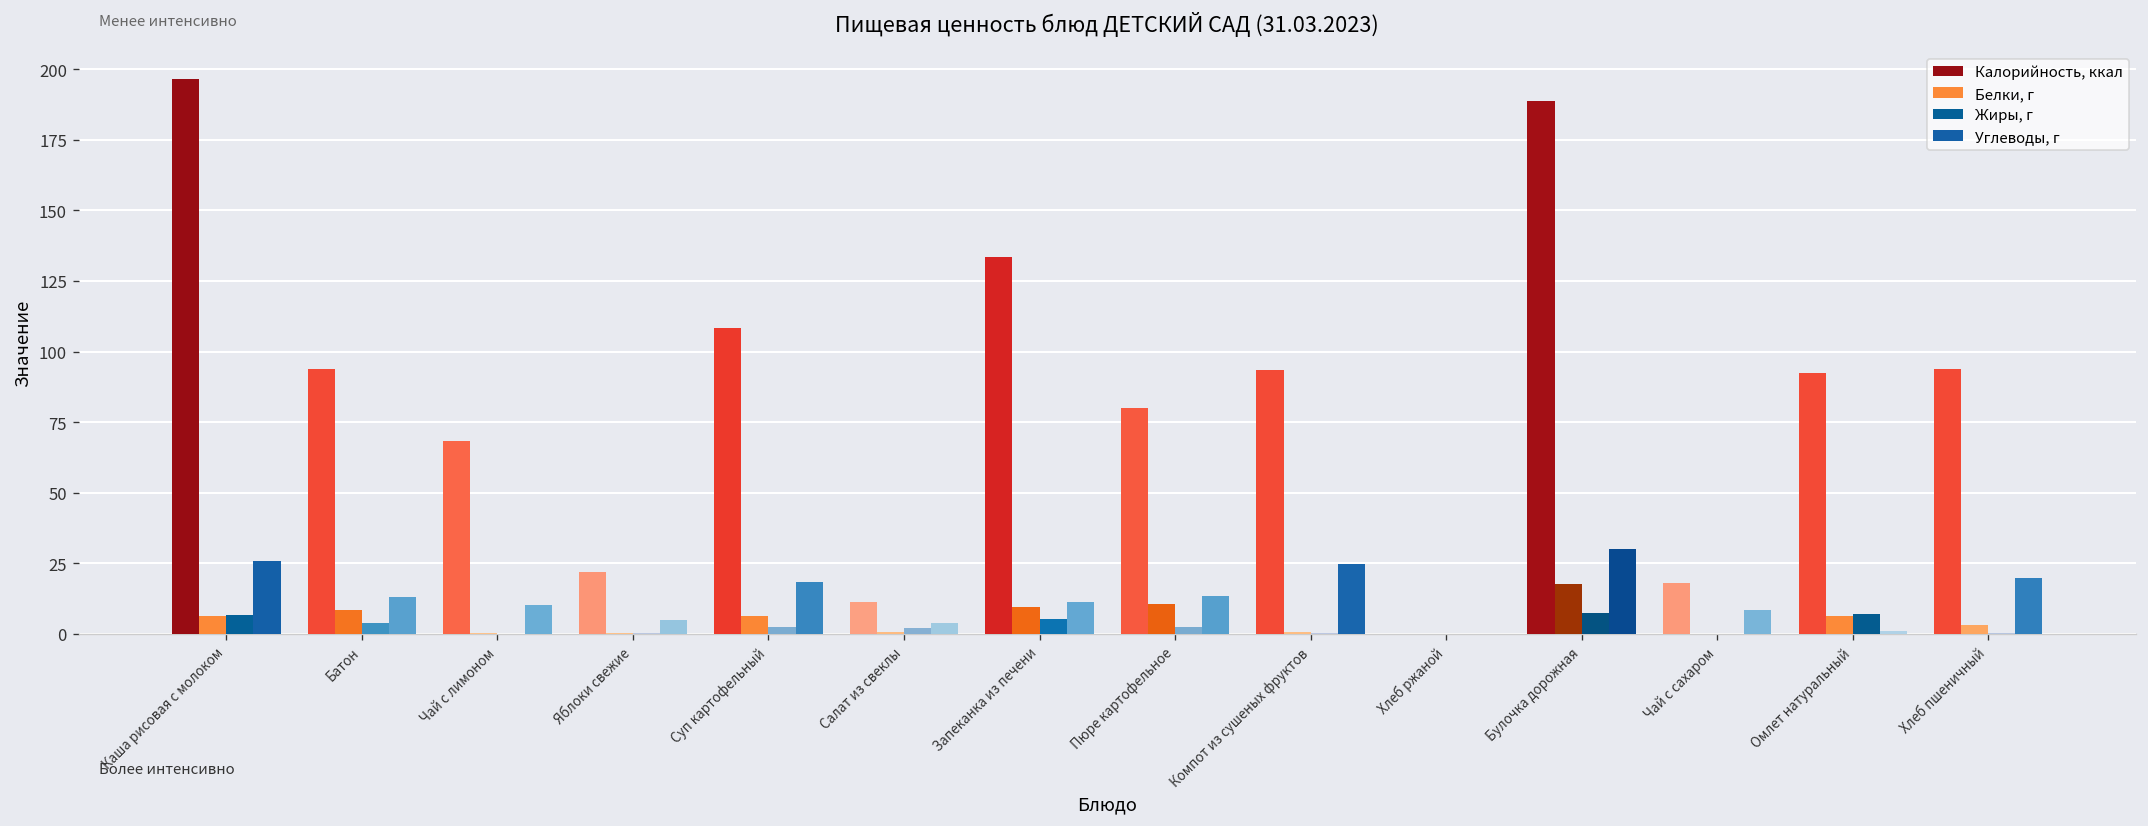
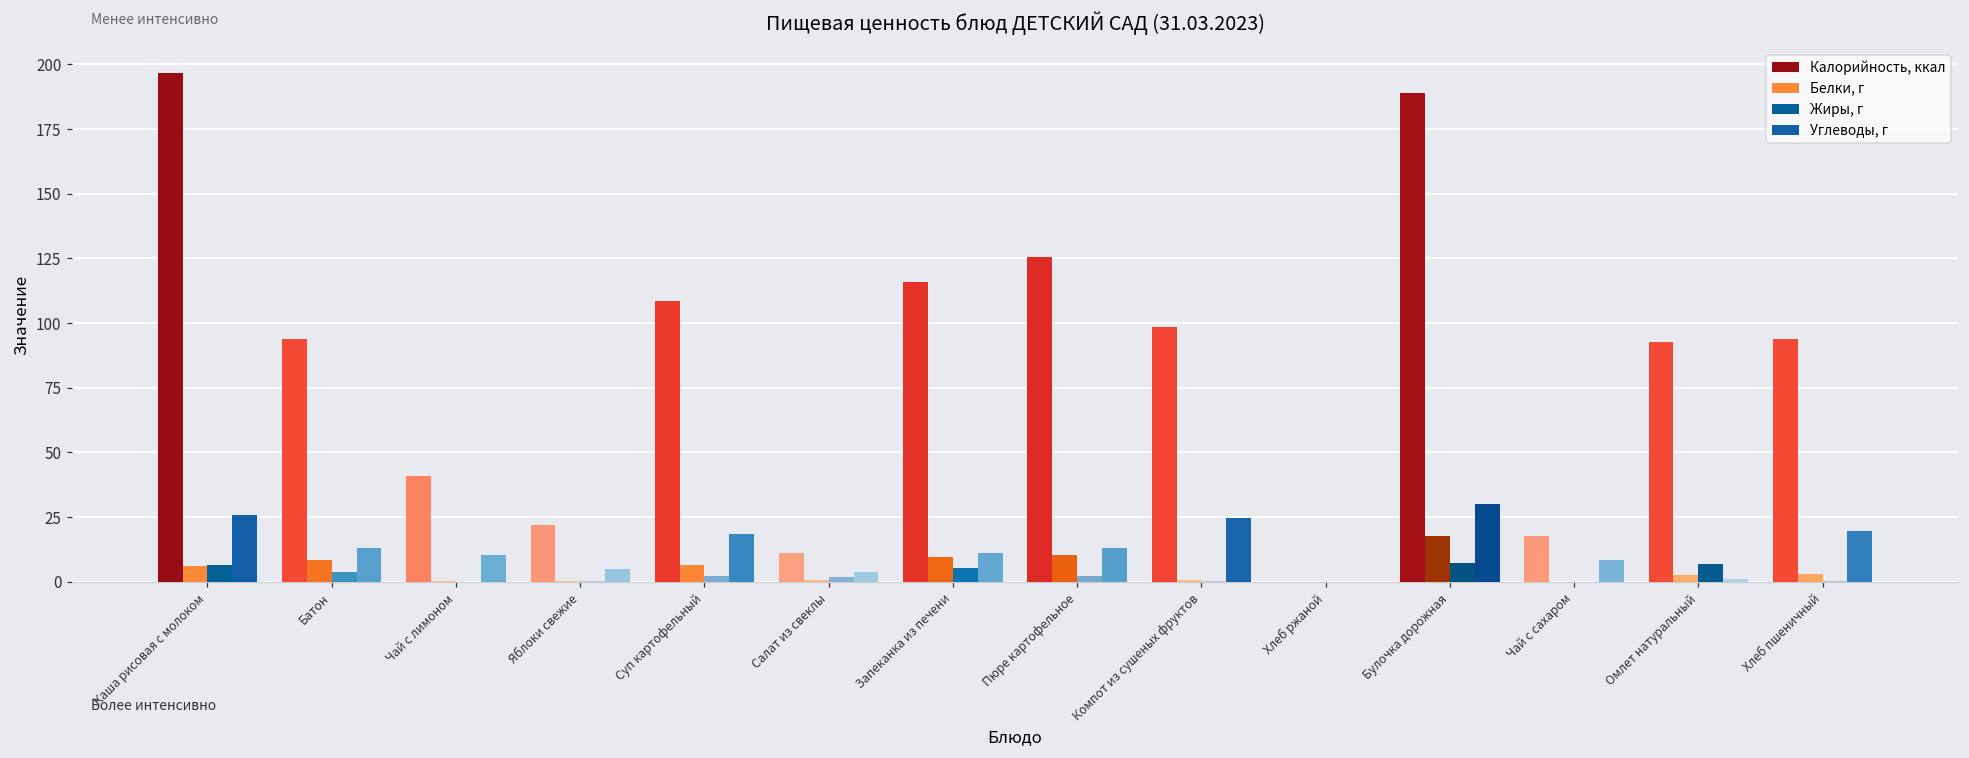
Калорийность, ккал, Чай с лимоном: 68 -> 41
Калорийность, ккал, Запеканка из печени: 133 -> 116
Калорийность, ккал, Пюре картофельное: 80 -> 126
Калорийность, ккал, Компот из сушеных фруктов: 93 -> 98
Белки, г, Омлет натуральный: 6 -> 2
